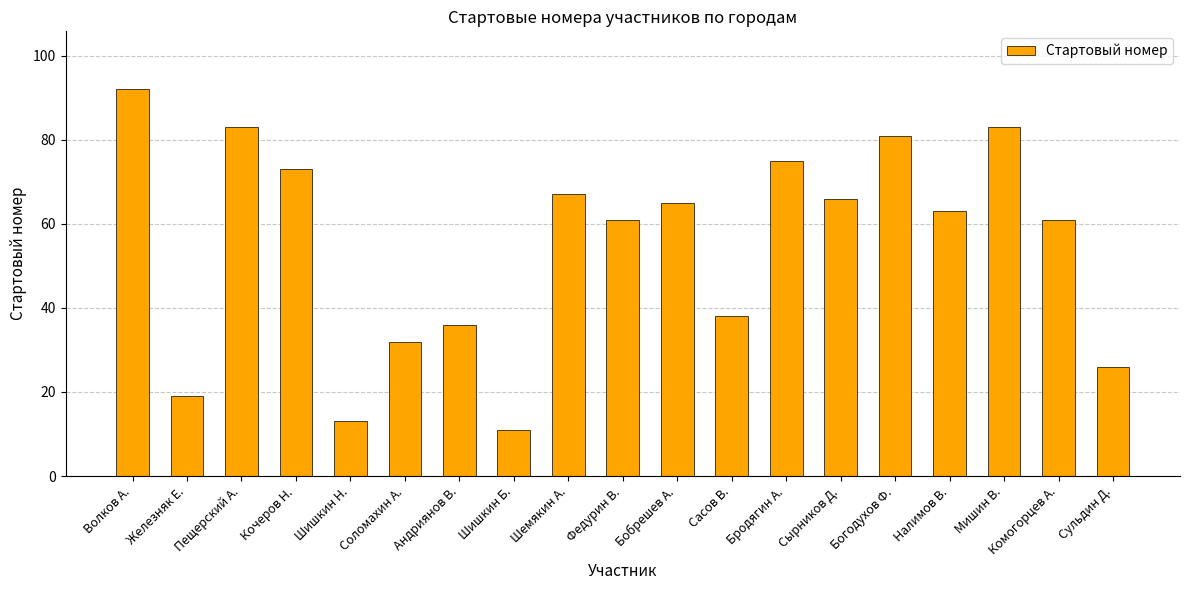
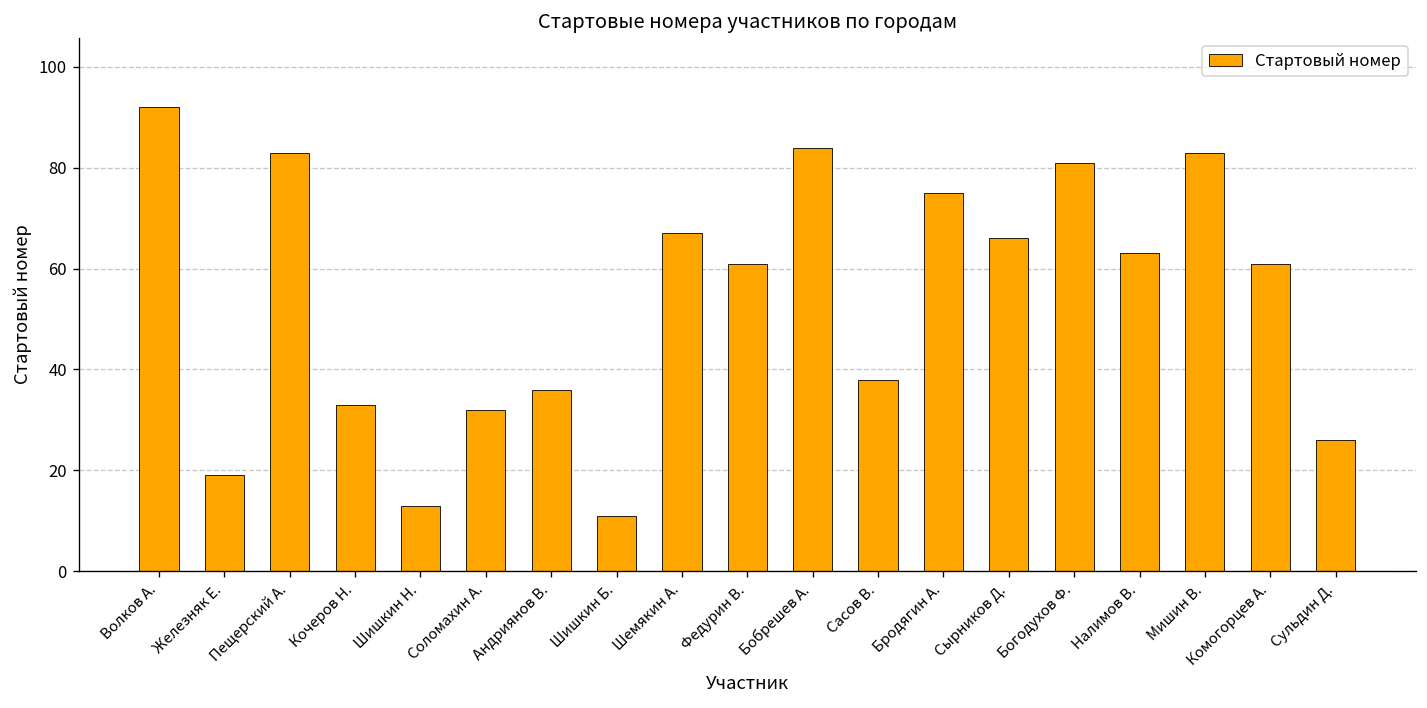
Кочеров Н.: 73 -> 33
Бобрешев А.: 65 -> 84
